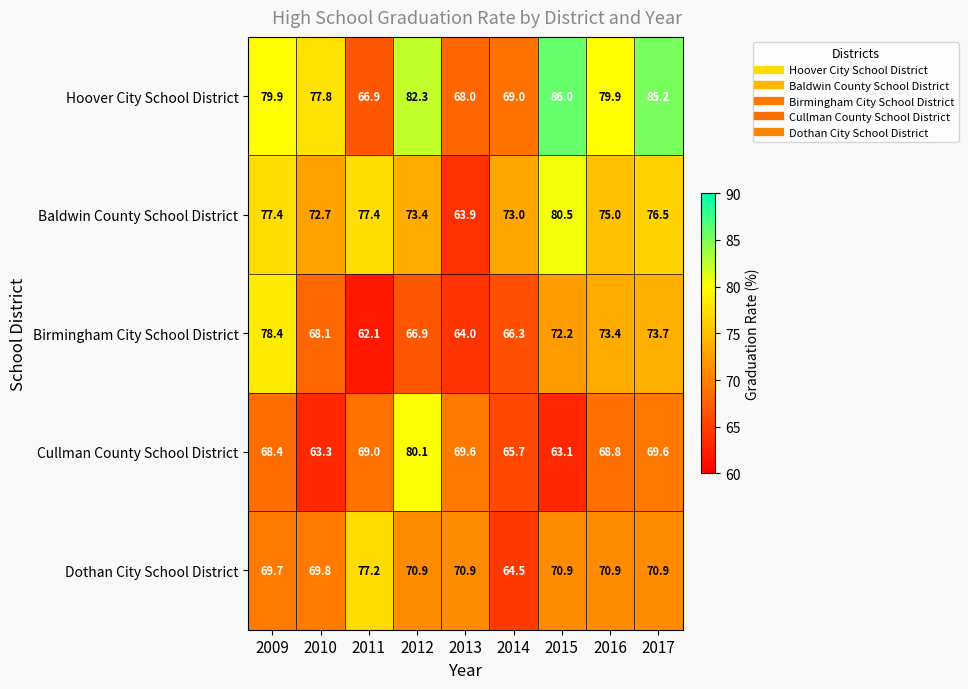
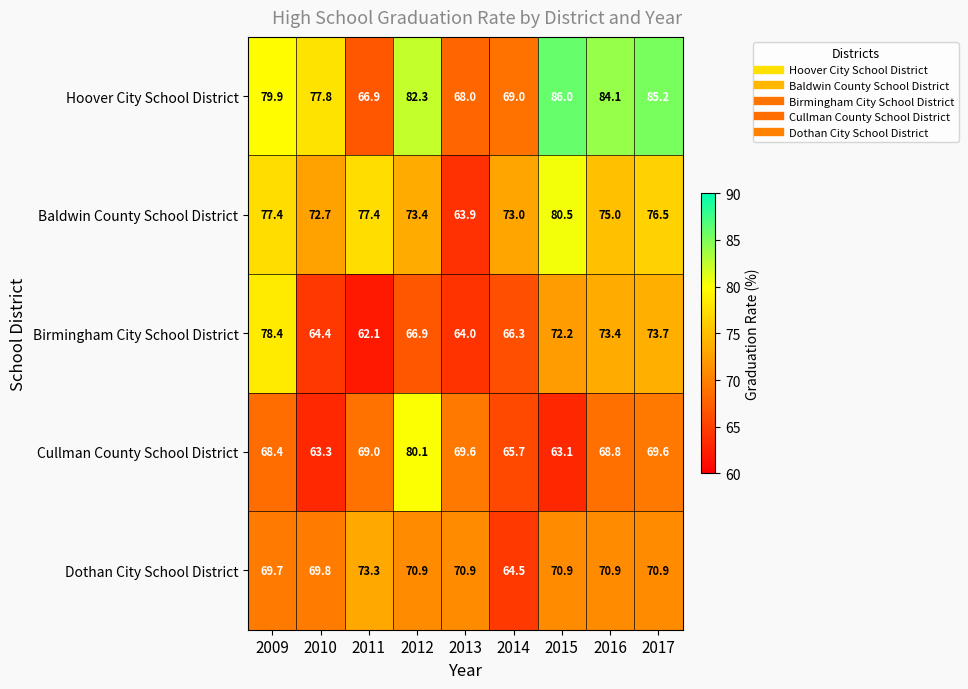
Hoover City School District, 2016: 79.9 -> 84.1
Birmingham City School District, 2010: 68.1 -> 64.4
Dothan City School District, 2011: 77.2 -> 73.3
